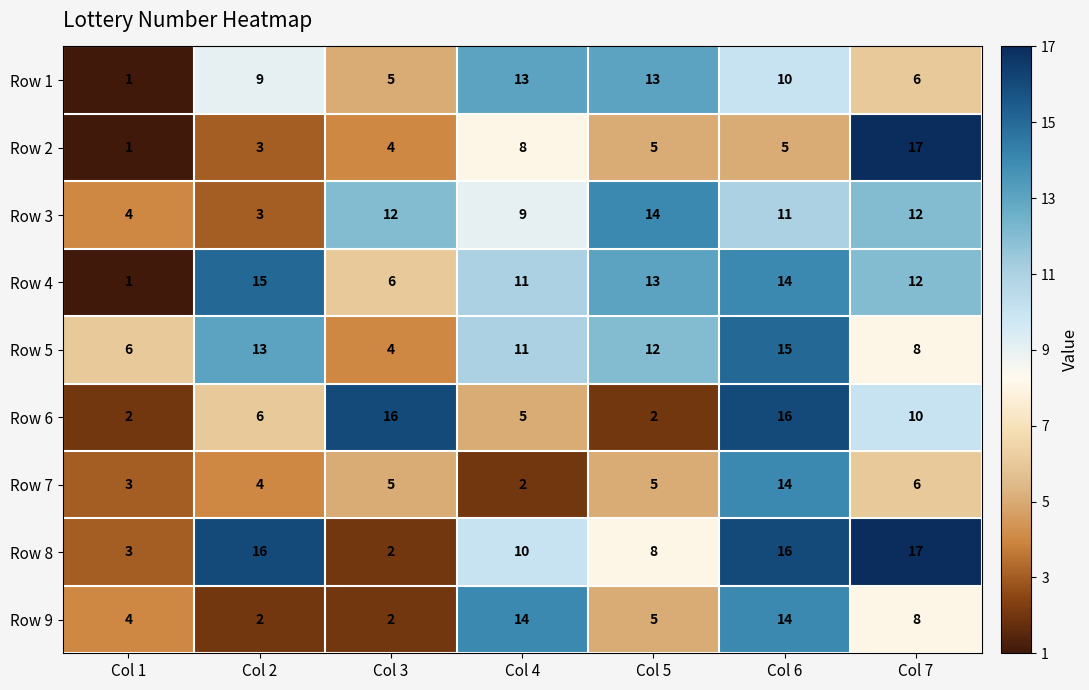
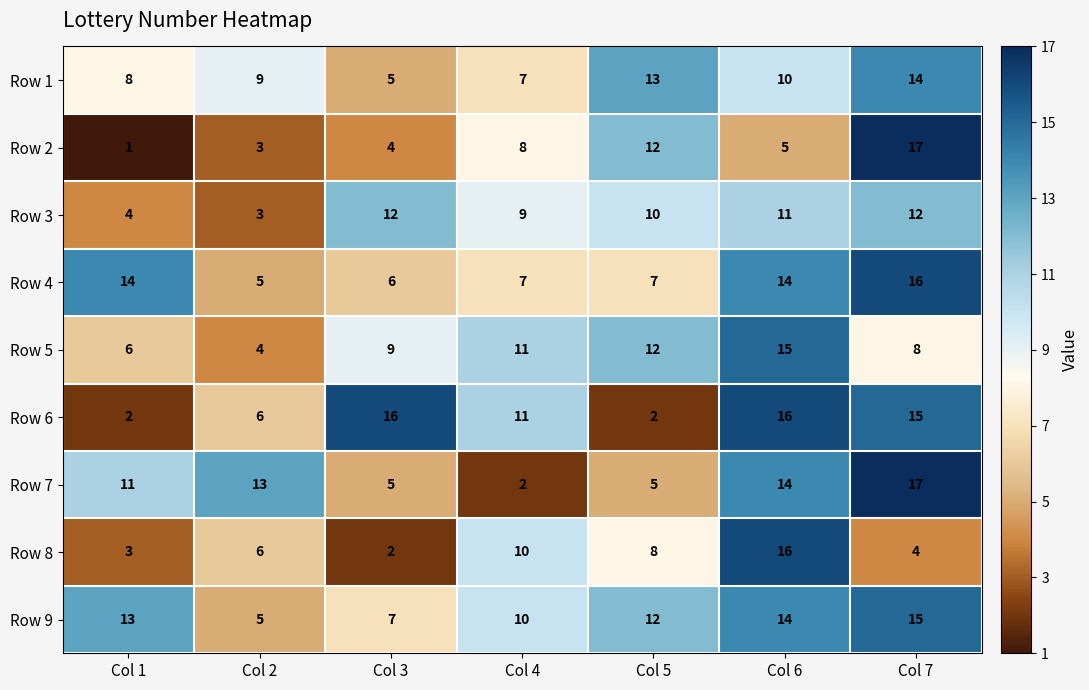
Row 1, Col 1: 1 -> 8
Row 1, Col 4: 13 -> 7
Row 1, Col 7: 6 -> 14
Row 2, Col 5: 5 -> 12
Row 3, Col 5: 14 -> 10
Row 4, Col 1: 1 -> 14
Row 4, Col 2: 15 -> 5
Row 4, Col 4: 11 -> 7
Row 4, Col 5: 13 -> 7
Row 4, Col 7: 12 -> 16
Row 5, Col 2: 13 -> 4
Row 5, Col 3: 4 -> 9
Row 6, Col 4: 5 -> 11
Row 6, Col 7: 10 -> 15
Row 7, Col 1: 3 -> 11
Row 7, Col 2: 4 -> 13
Row 7, Col 7: 6 -> 17
Row 8, Col 2: 16 -> 6
Row 8, Col 7: 17 -> 4
Row 9, Col 1: 4 -> 13
Row 9, Col 2: 2 -> 5
Row 9, Col 3: 2 -> 7
Row 9, Col 4: 14 -> 10
Row 9, Col 5: 5 -> 12
Row 9, Col 7: 8 -> 15
